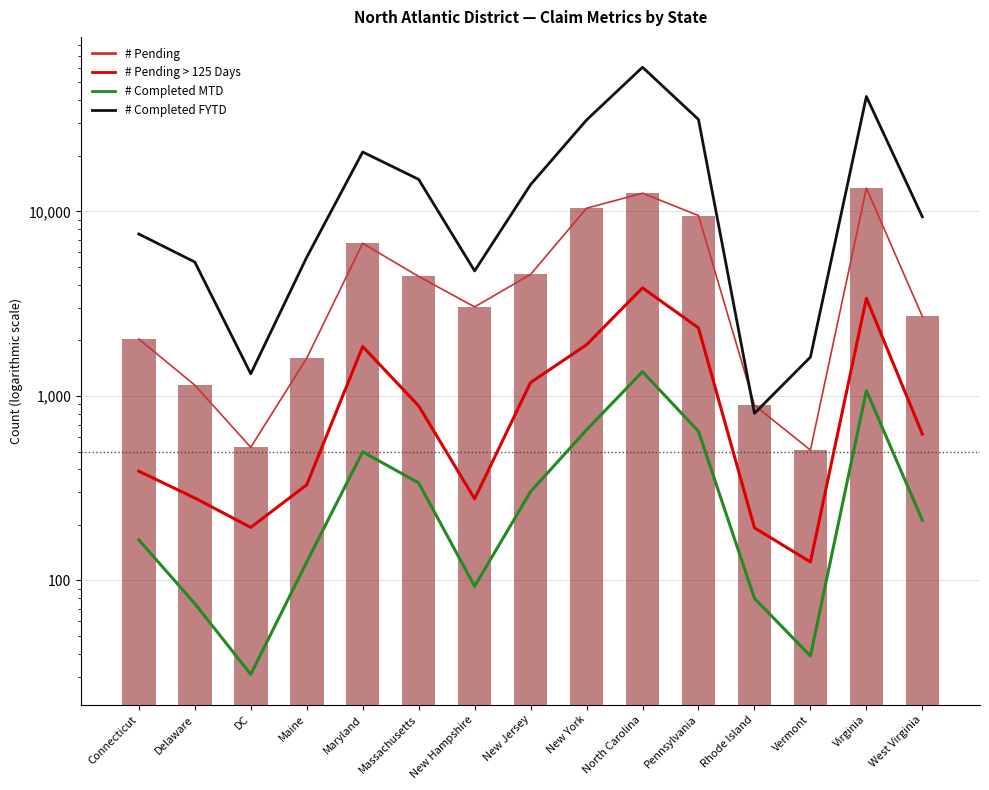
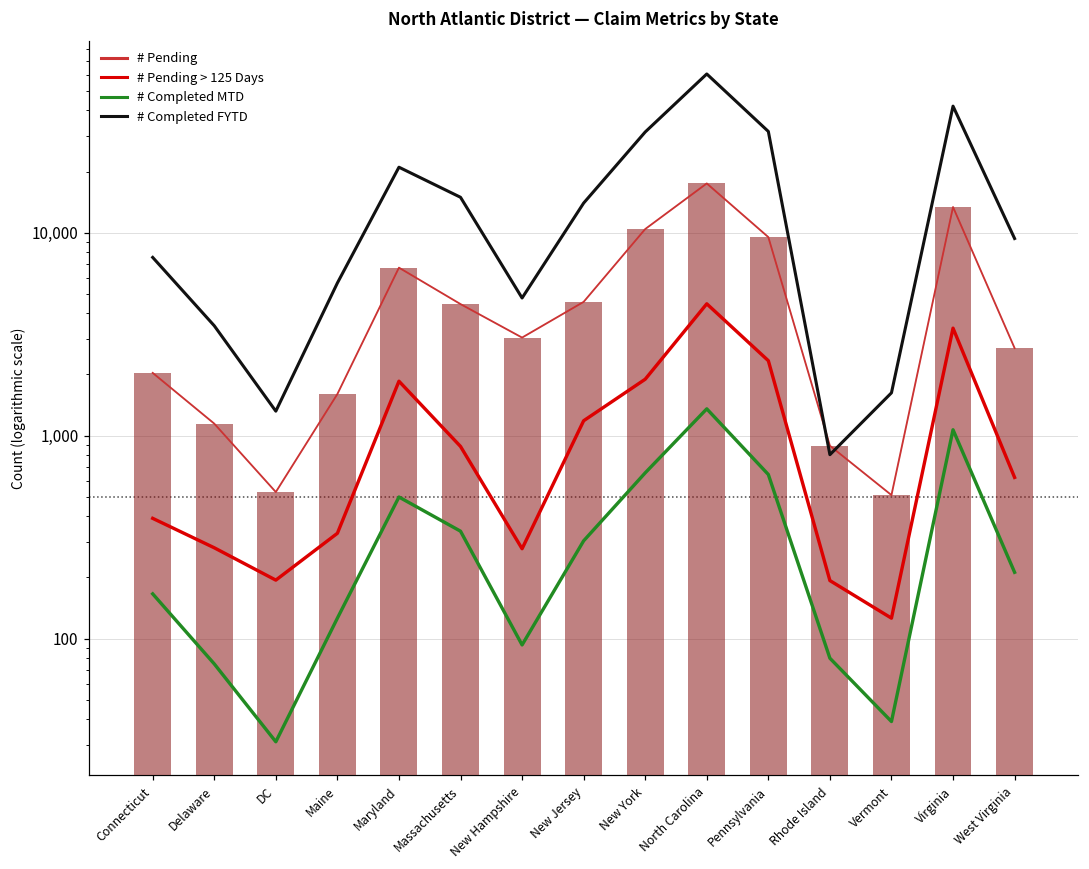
# Completed FYTD, Delaware: 5,300 -> 3,500
# Pending, North Carolina: 13,000 -> 17,000
# Pending > 125 Days, North Carolina: 3,900 -> 4,500
